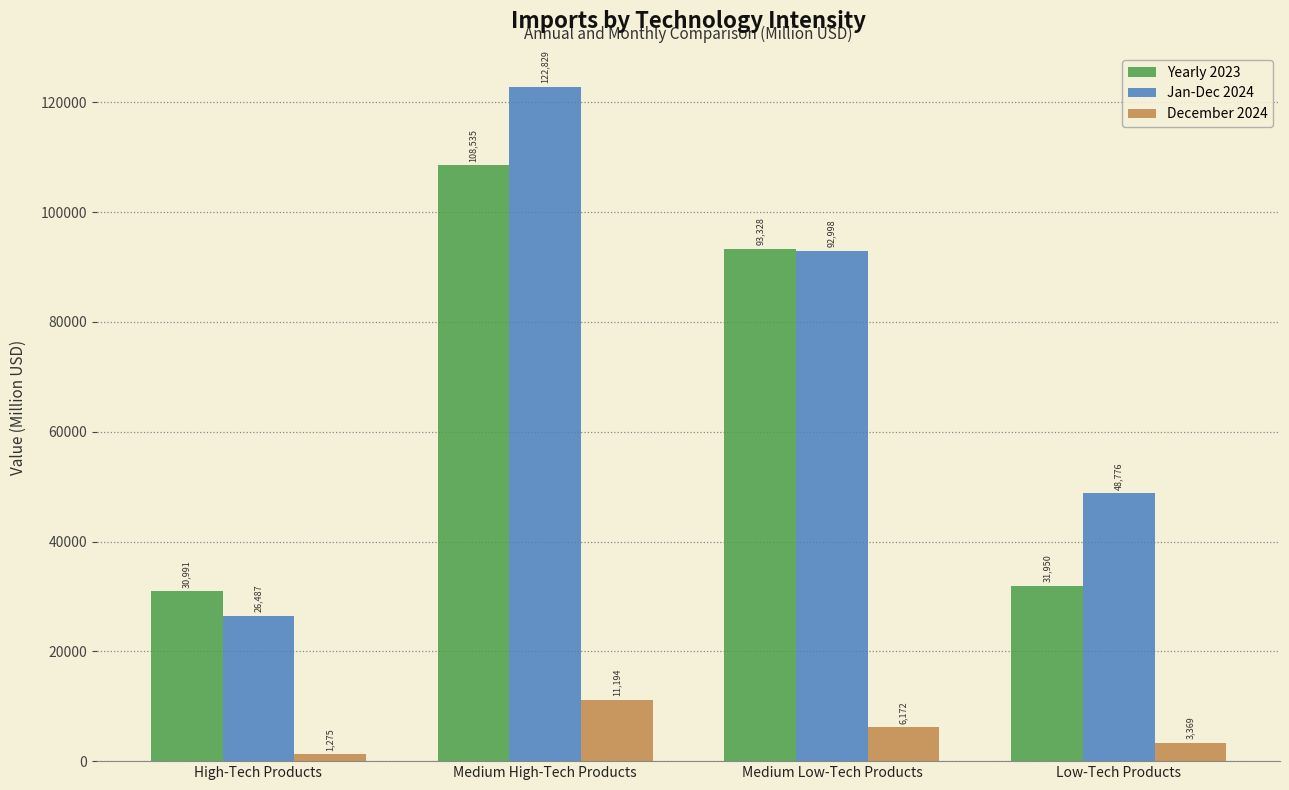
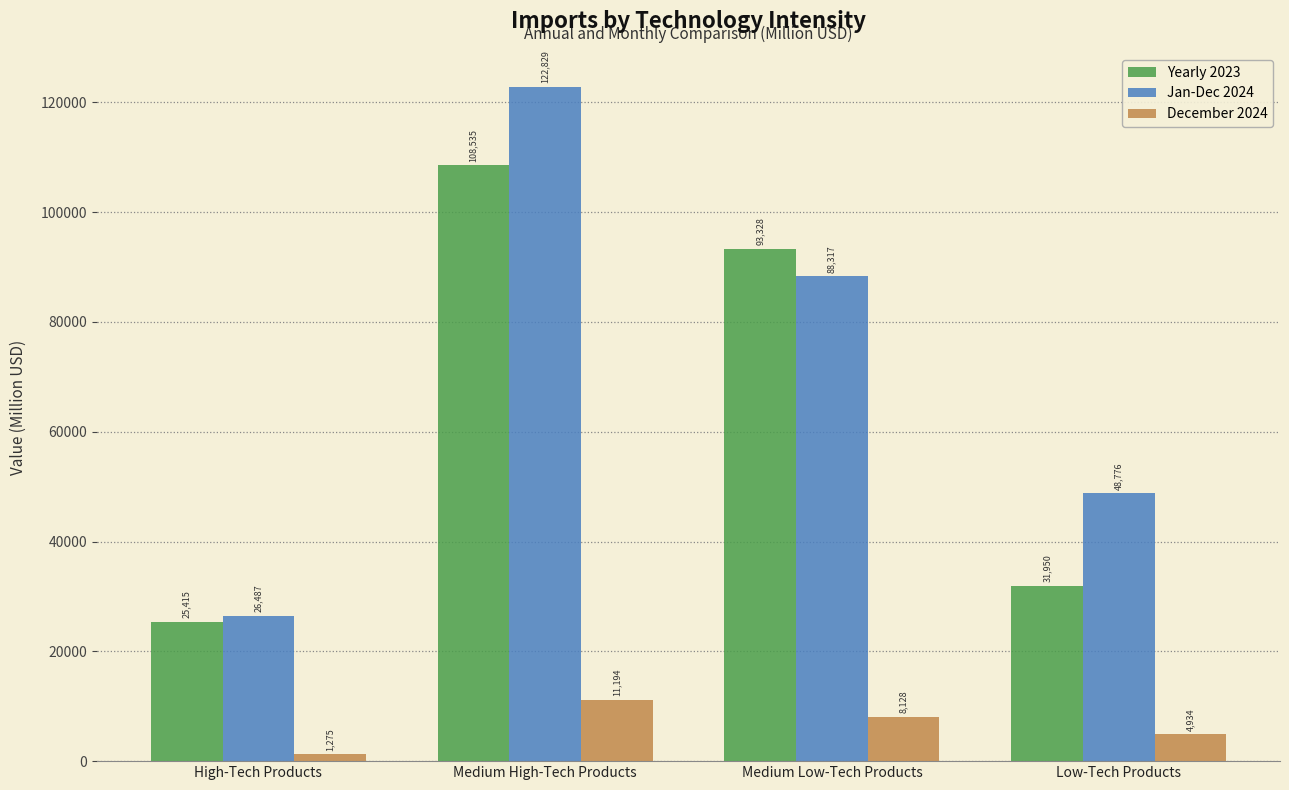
Yearly 2023, High-Tech Products: 30,991 -> 25,415
Jan-Dec 2024, Medium Low-Tech Products: 92,998 -> 88,317
December 2024, Medium Low-Tech Products: 6,172 -> 8,128
December 2024, Low-Tech Products: 3,369 -> 4,934
